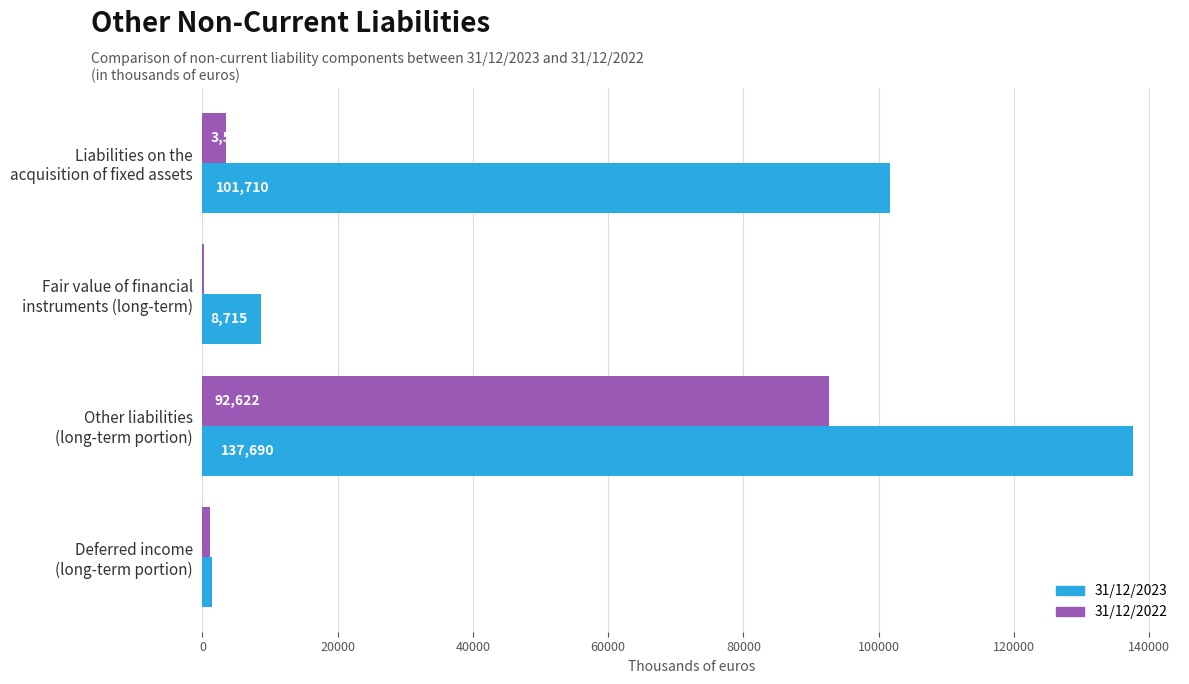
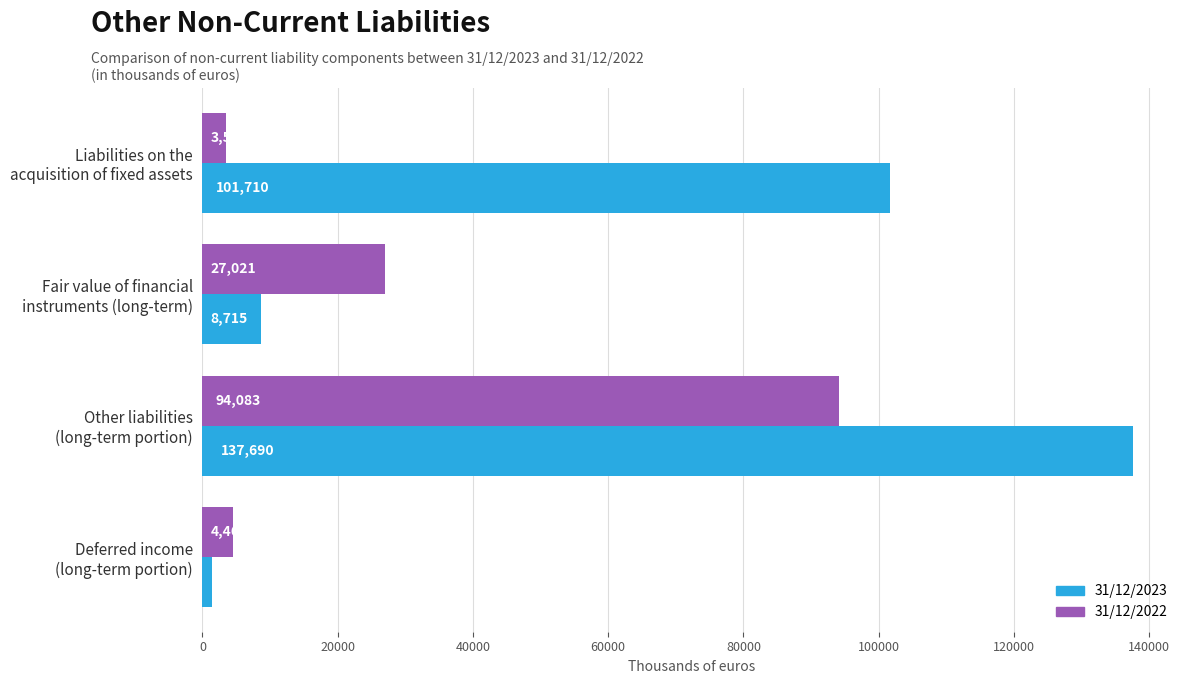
31/12/2022, Fair value of financial instruments (long-term): 0 -> 27000
31/12/2022, Other liabilities (long-term portion): 92,622 -> 94,083
31/12/2022, Deferred income (long-term portion): 1000 -> 4000
